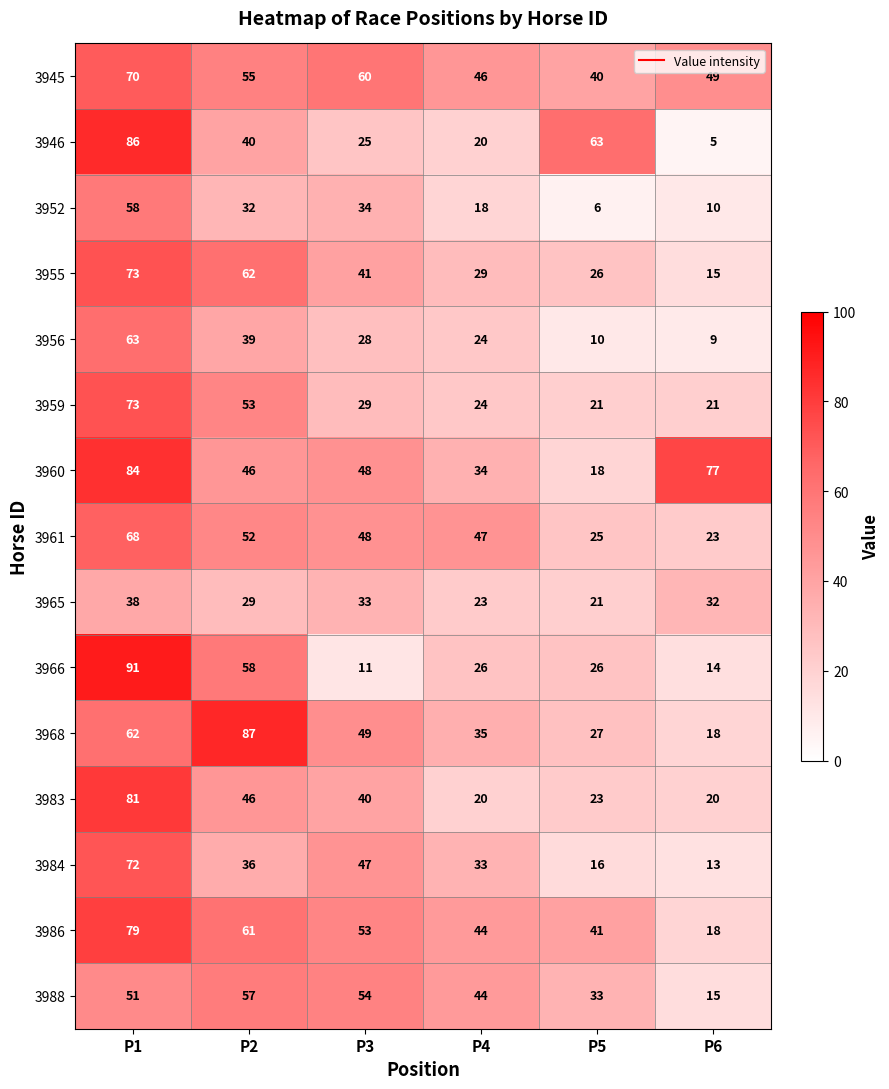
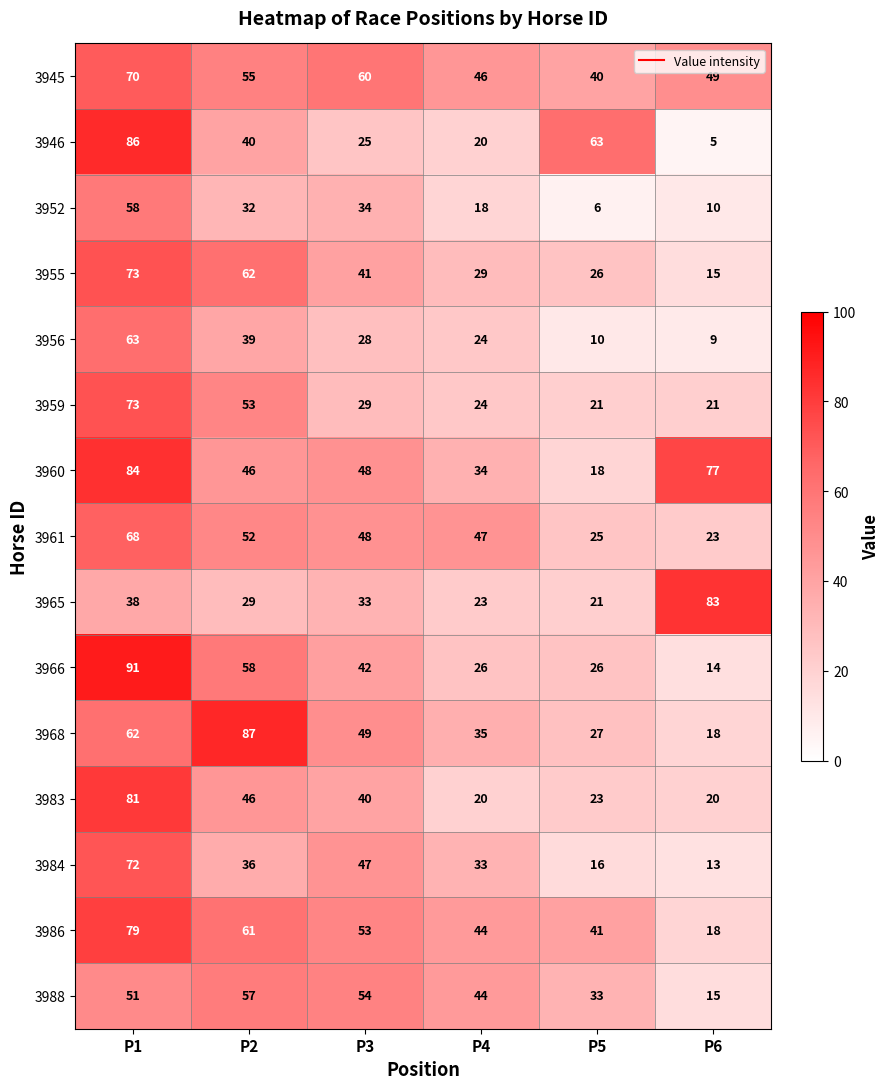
3965, P6: 32 -> 83
3966, P3: 11 -> 42
